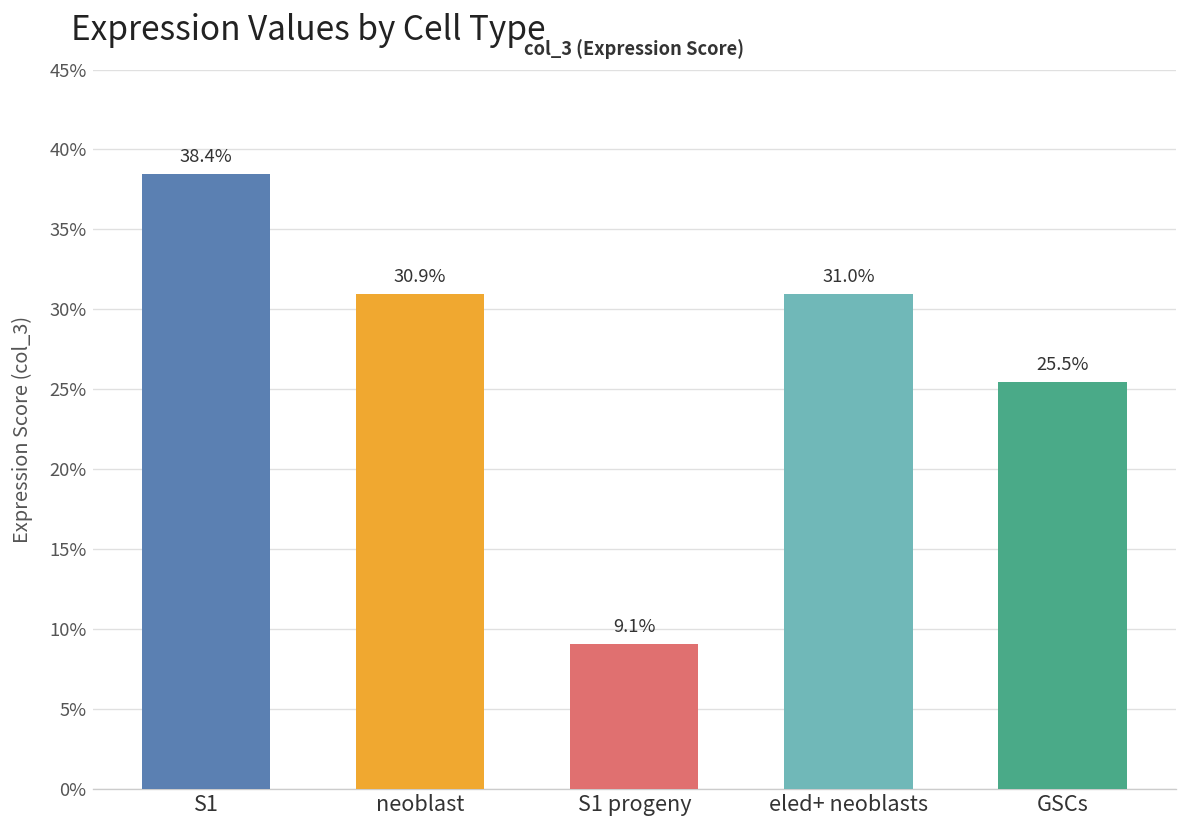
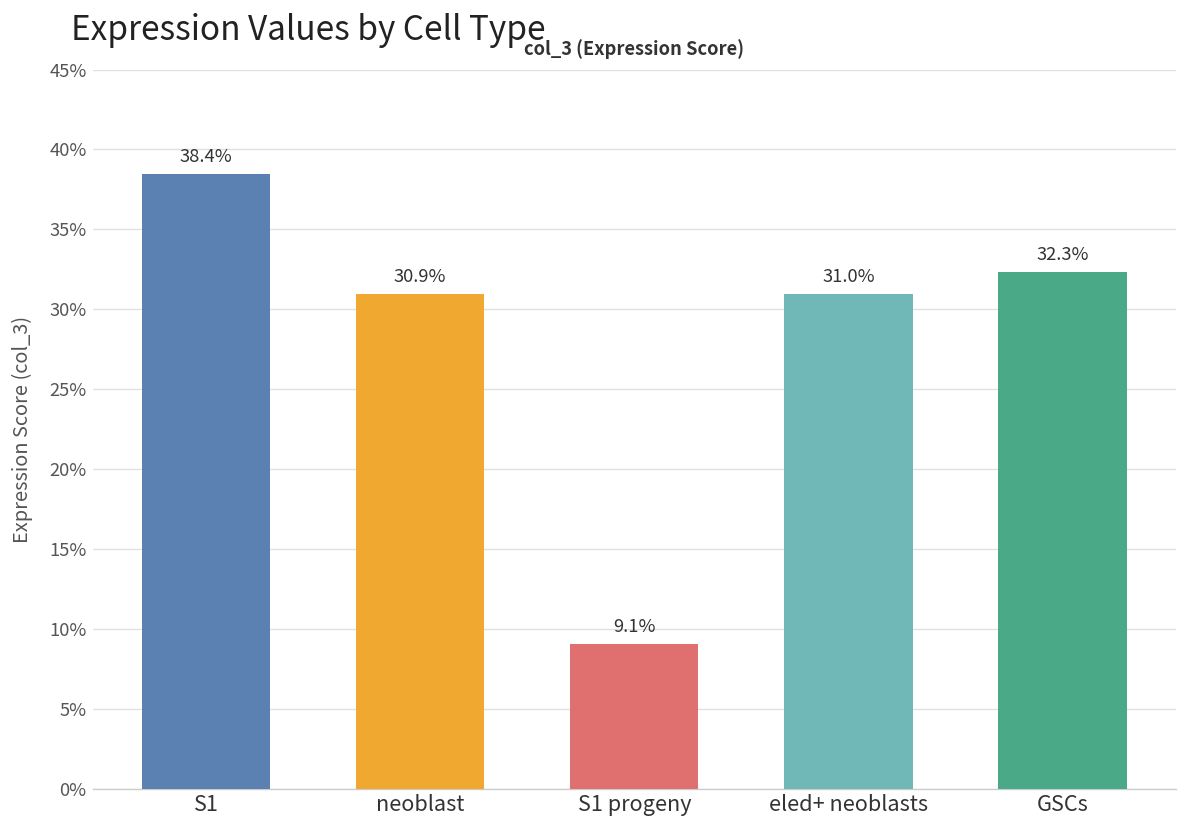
GSCs: 25.5% -> 32.3%
